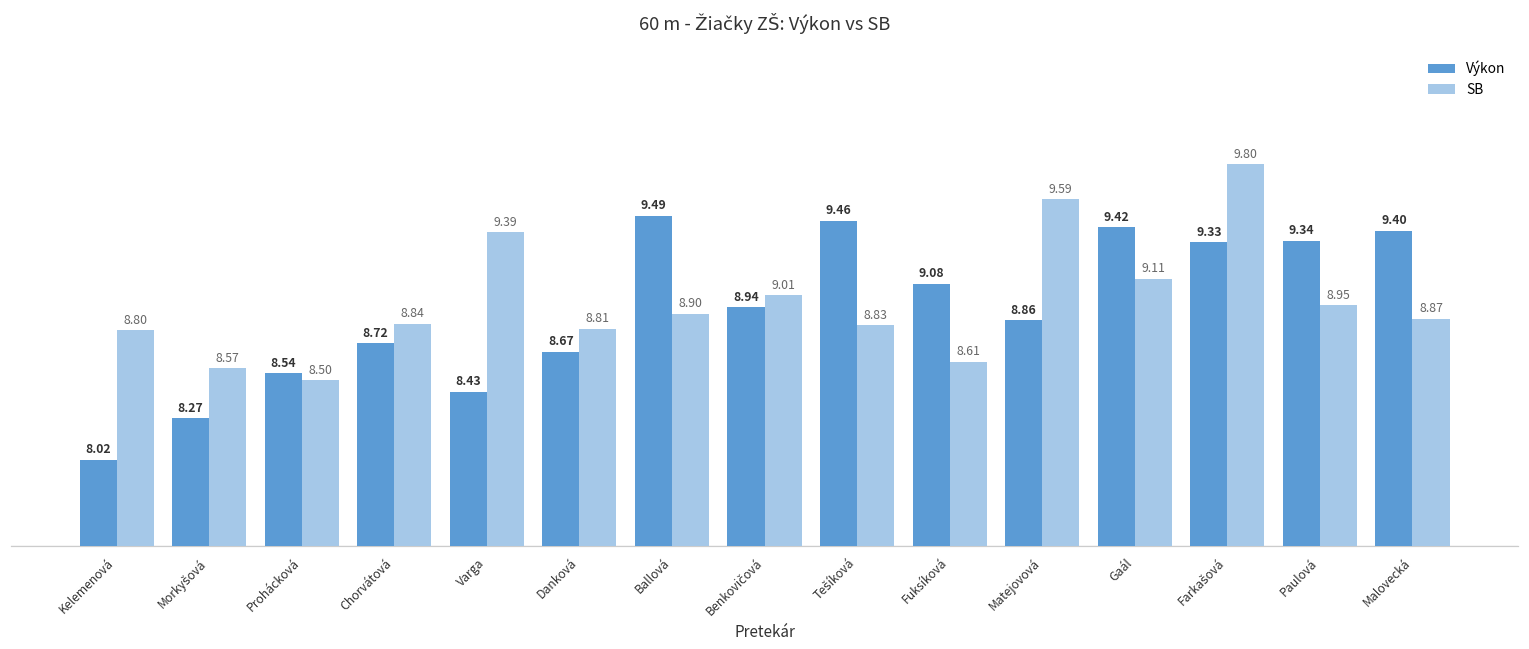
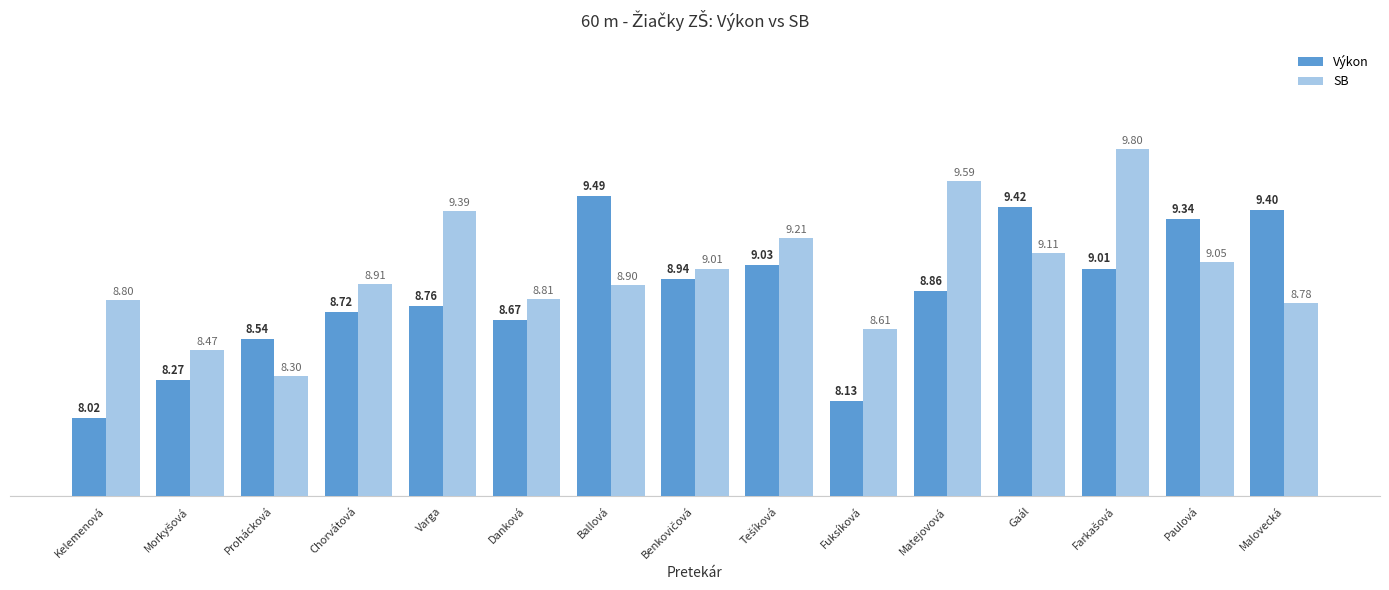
SB, Morkyšová: 8.57 -> 8.47
SB, Prohácková: 8.50 -> 8.30
SB, Chorvátová: 8.84 -> 8.91
Výkon, Varga: 8.43 -> 8.76
Výkon, Tešíková: 9.46 -> 9.03
SB, Tešíková: 8.83 -> 9.21
Výkon, Fuksíková: 9.08 -> 8.13
Výkon, Farkašová: 9.33 -> 9.01
SB, Paulová: 8.95 -> 9.05
SB, Malovecká: 8.87 -> 8.78
